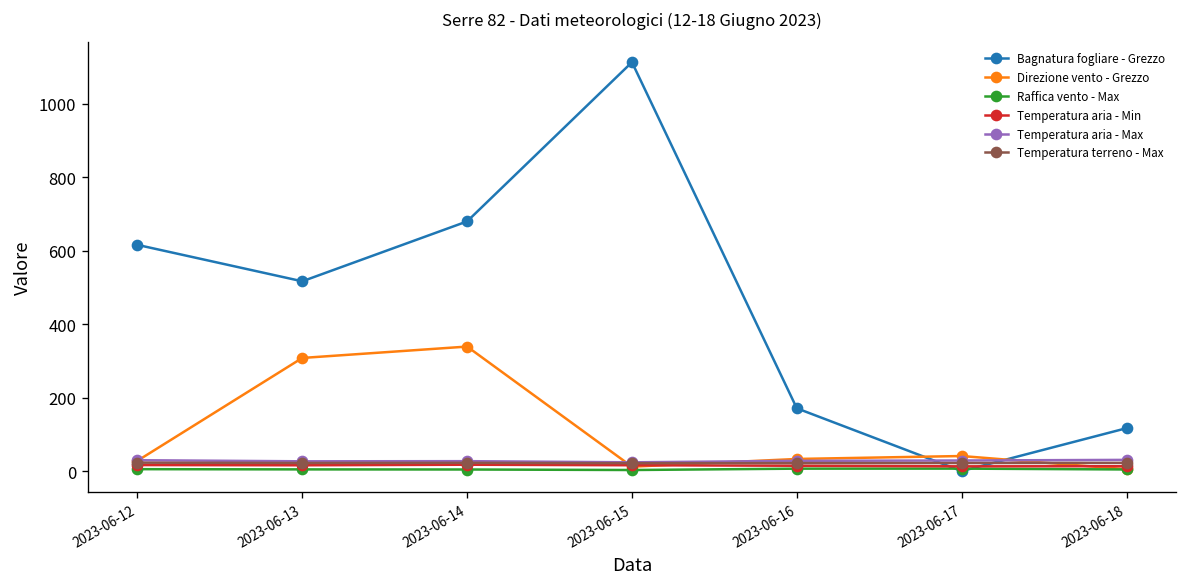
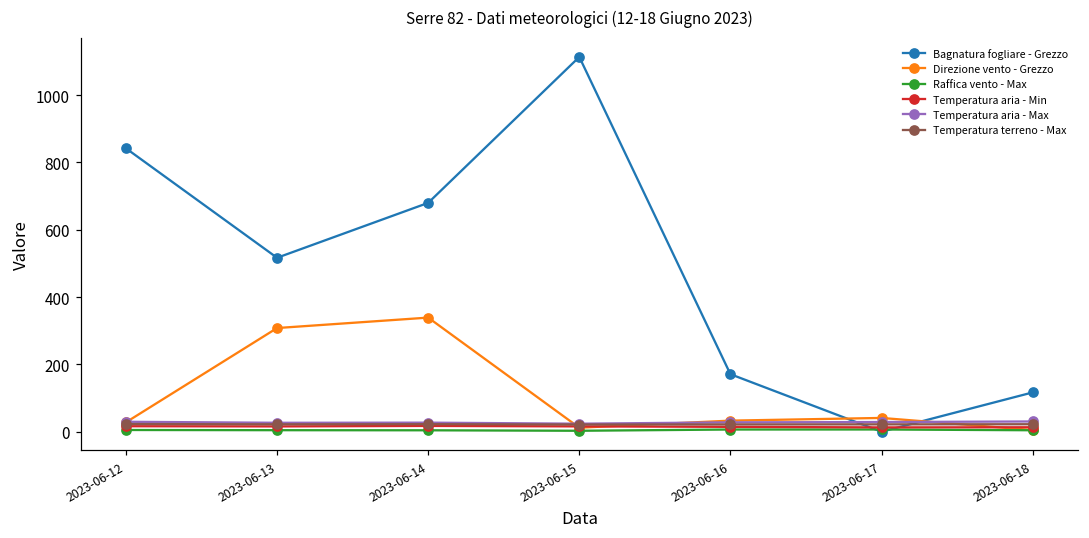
Bagnatura fogliare - Grezzo, 2023-06-12: 620 -> 840
